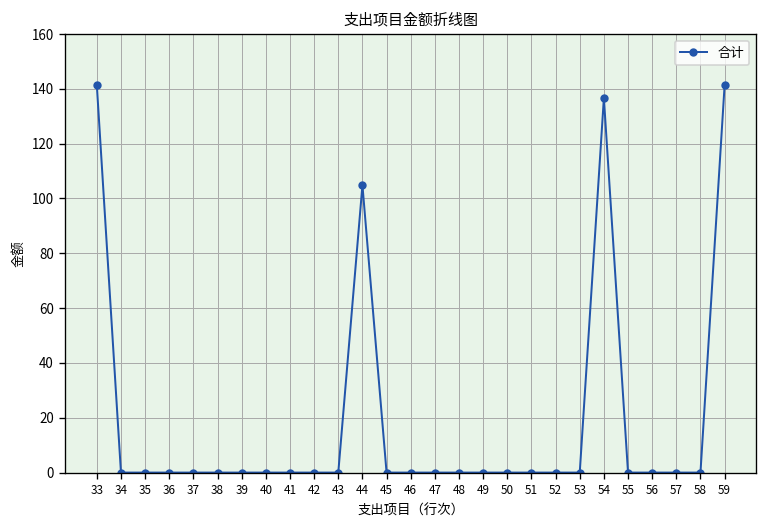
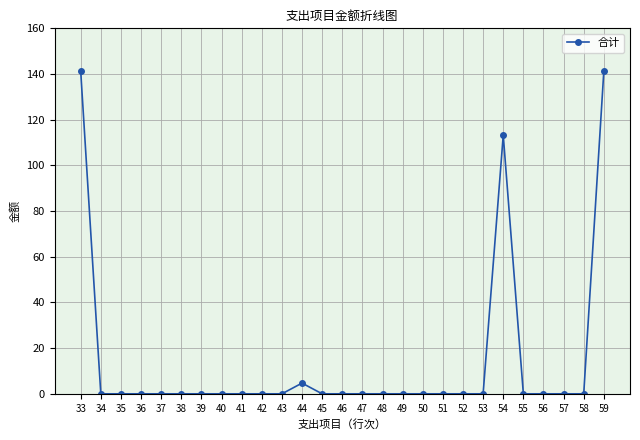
44: 105 -> 5
54: 137 -> 113
